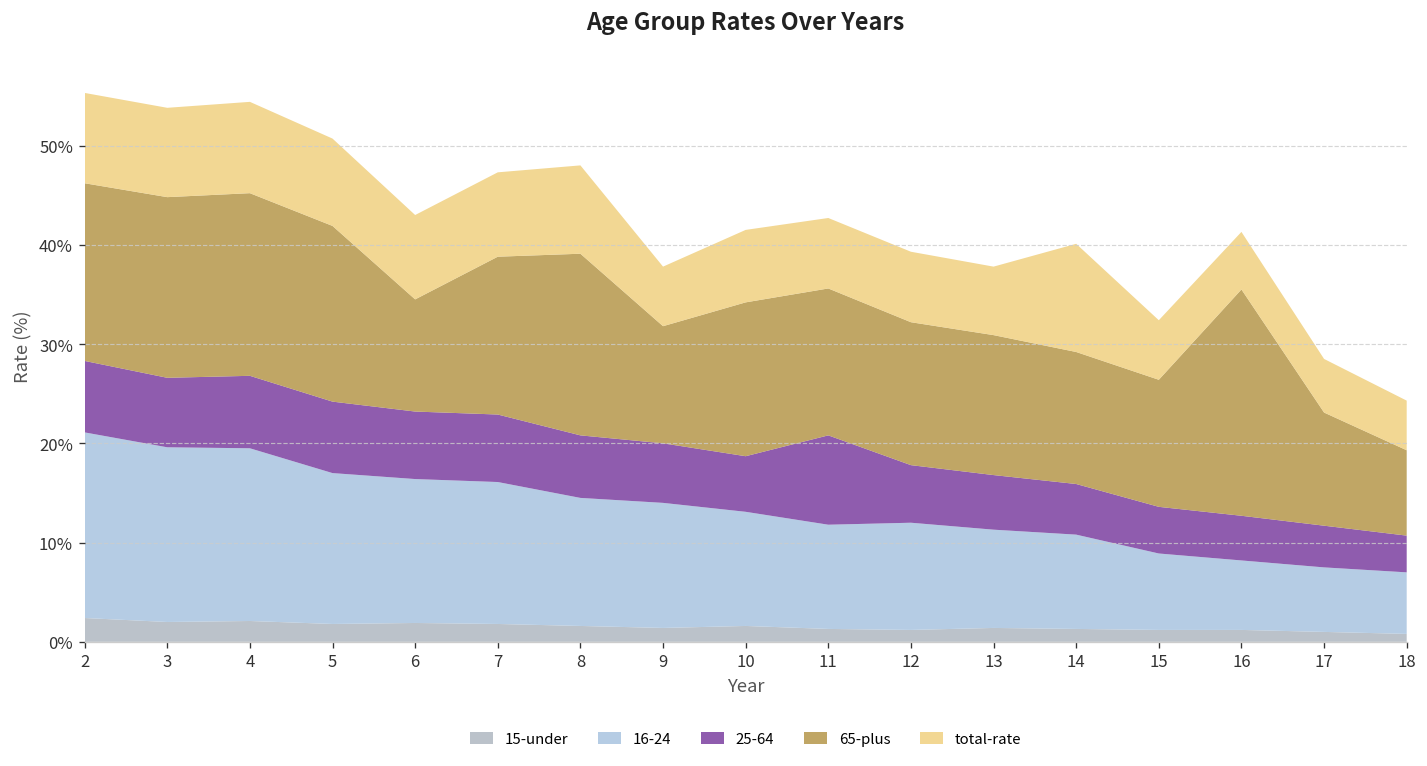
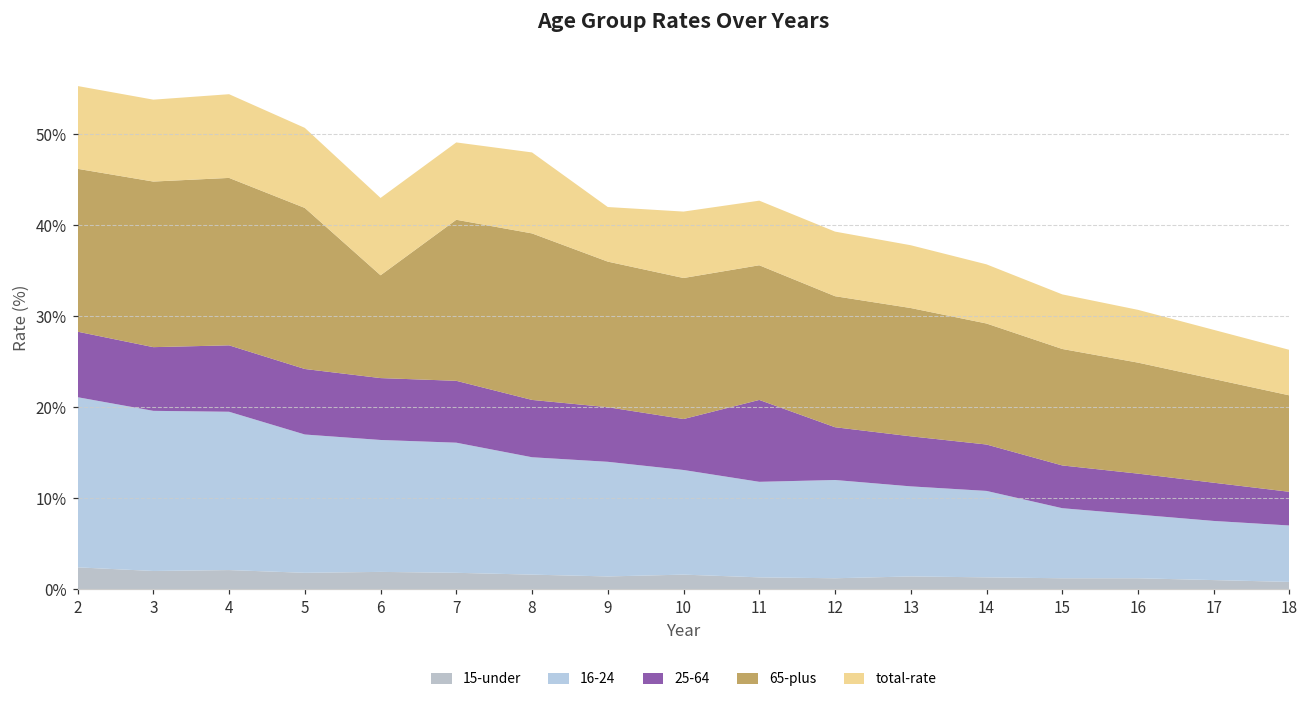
65-plus, 7: 16% -> 18%
65-plus, 9: 12% -> 16%
total-rate, 14: 11% -> 7%
65-plus, 16: 23% -> 12%
65-plus, 18: 9% -> 11%
